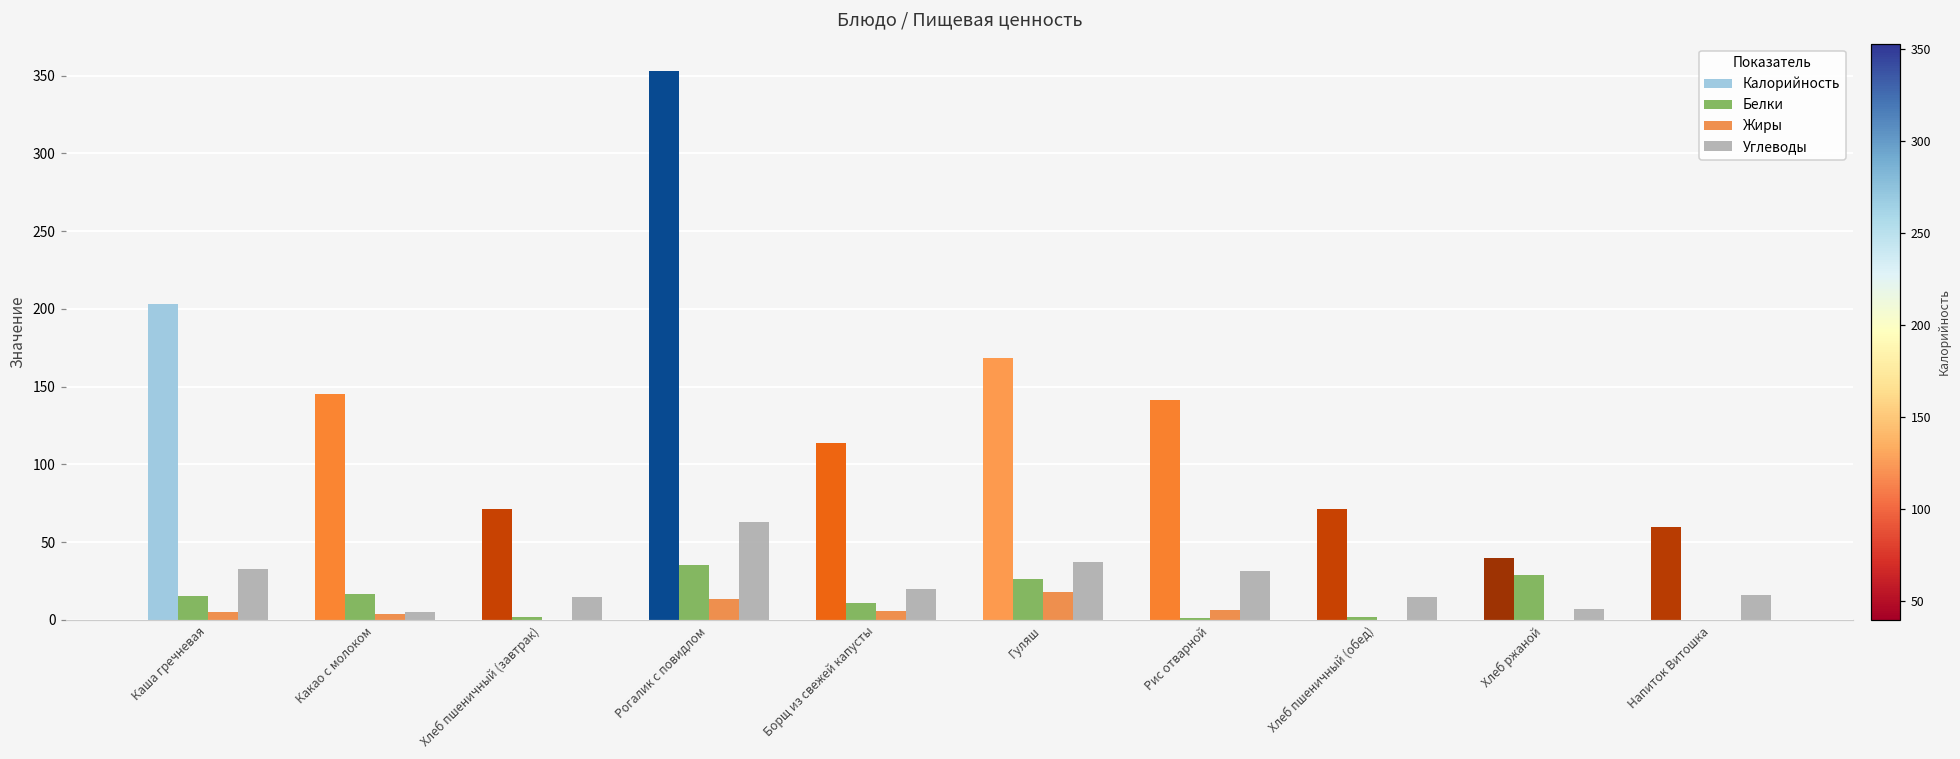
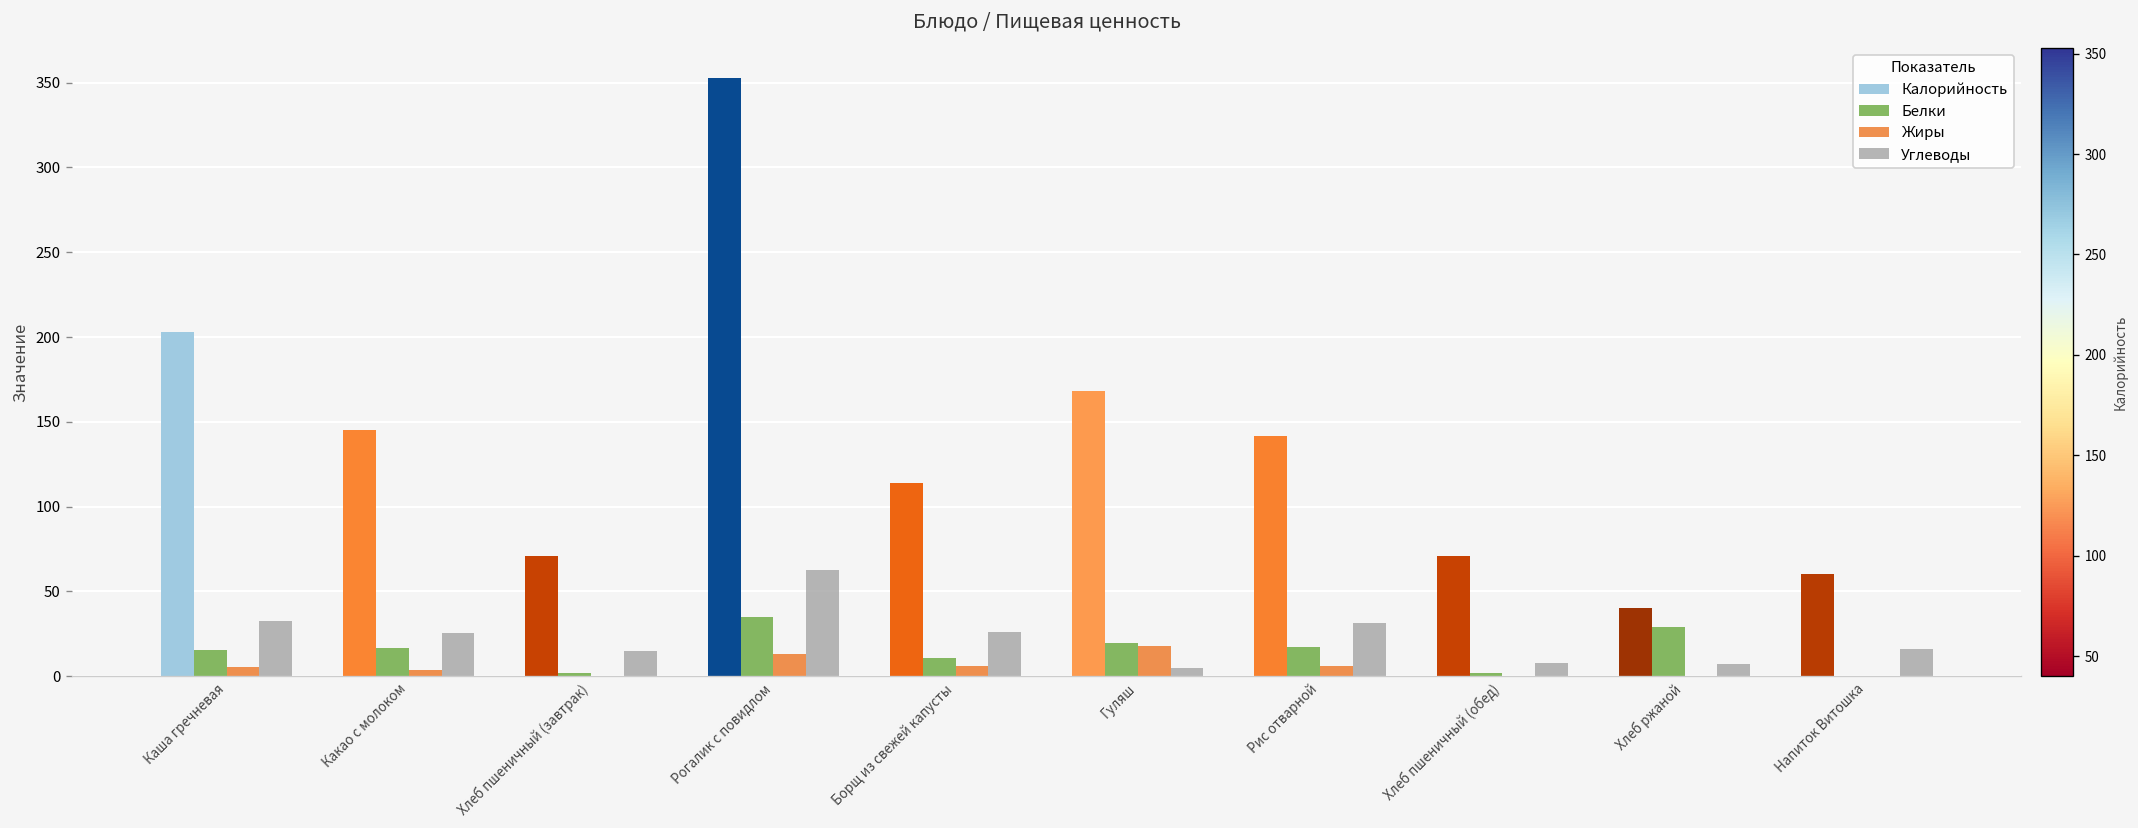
Углеводы, Какао с молоком: 5 -> 25
Углеводы, Борщ из свежей капусты: 20 -> 26
Белки, Гуляш: 26 -> 20
Углеводы, Гуляш: 38 -> 5
Белки, Рис отварной: 1 -> 17
Углеводы, Хлеб пшеничный (обед): 15 -> 8
